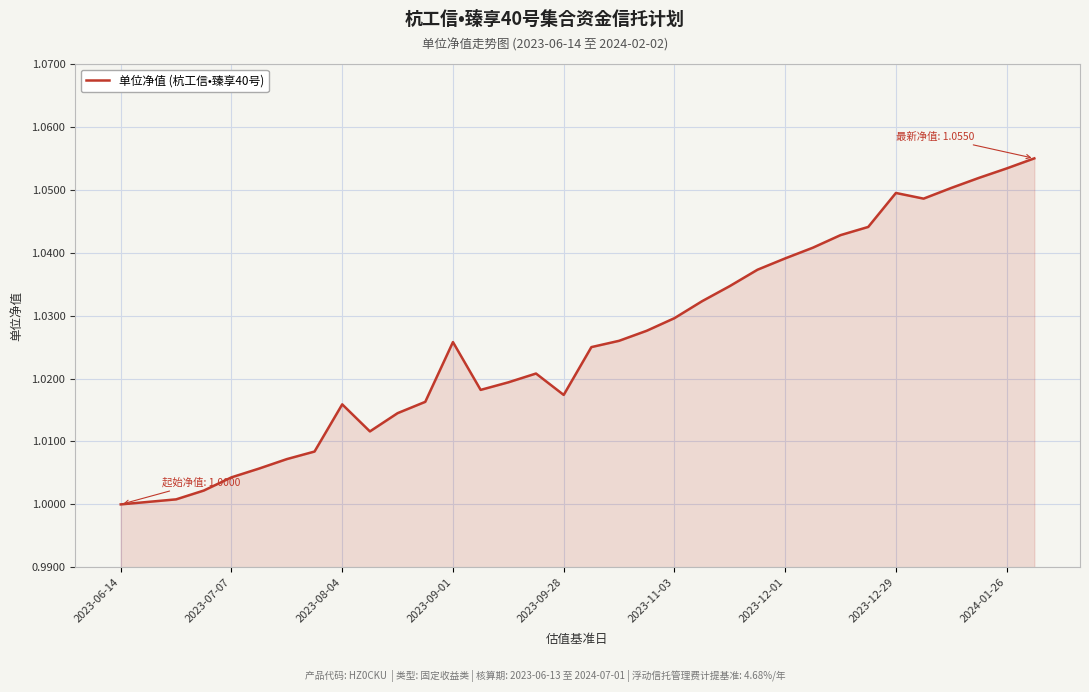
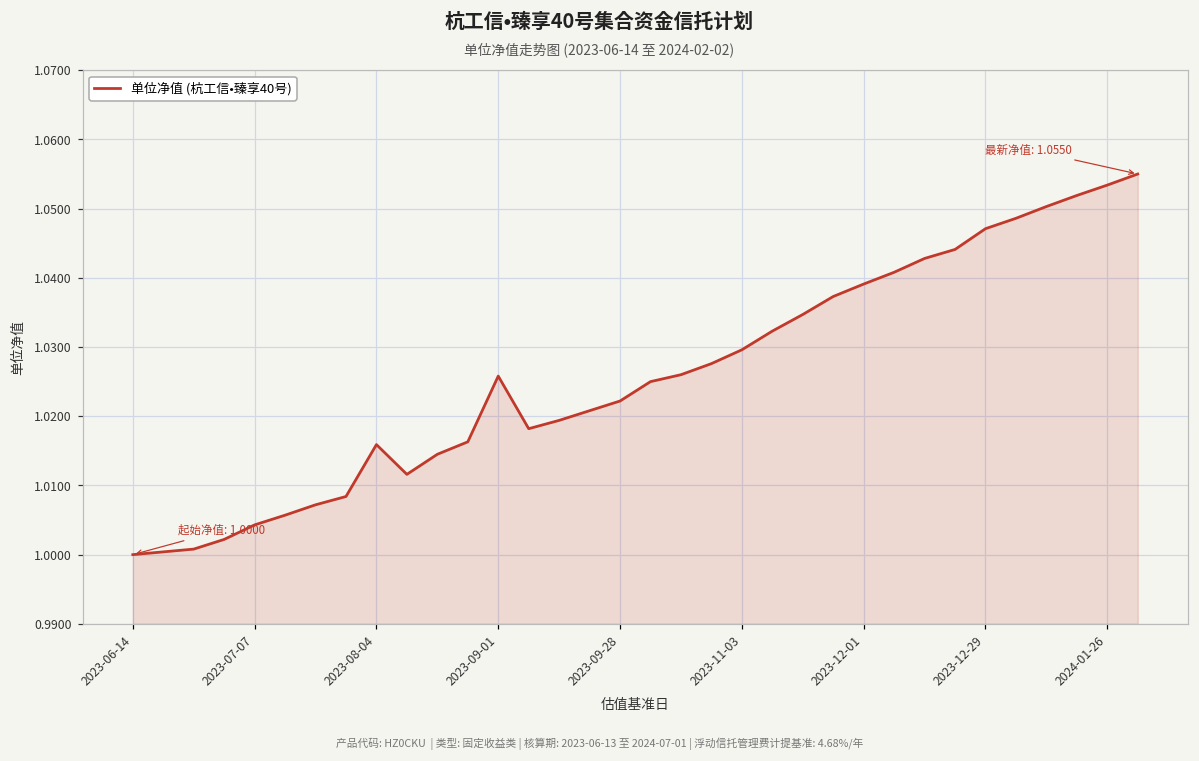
2023-09-28: 1.017 -> 1.022
2023-12-29: 1.050 -> 1.047
